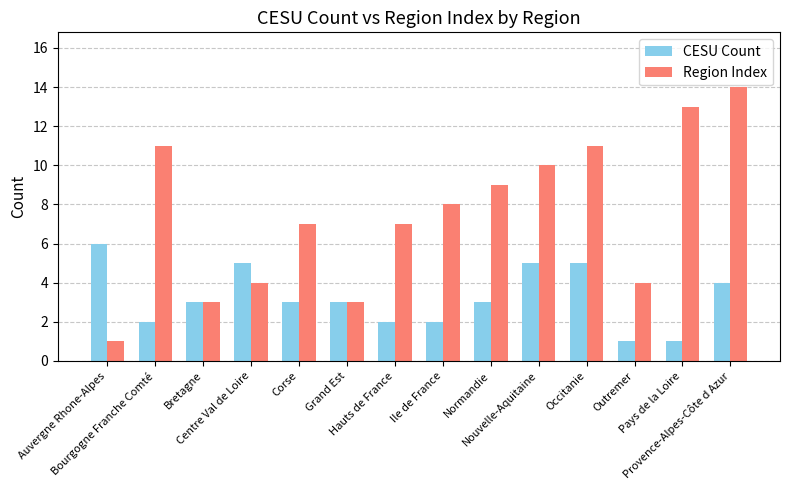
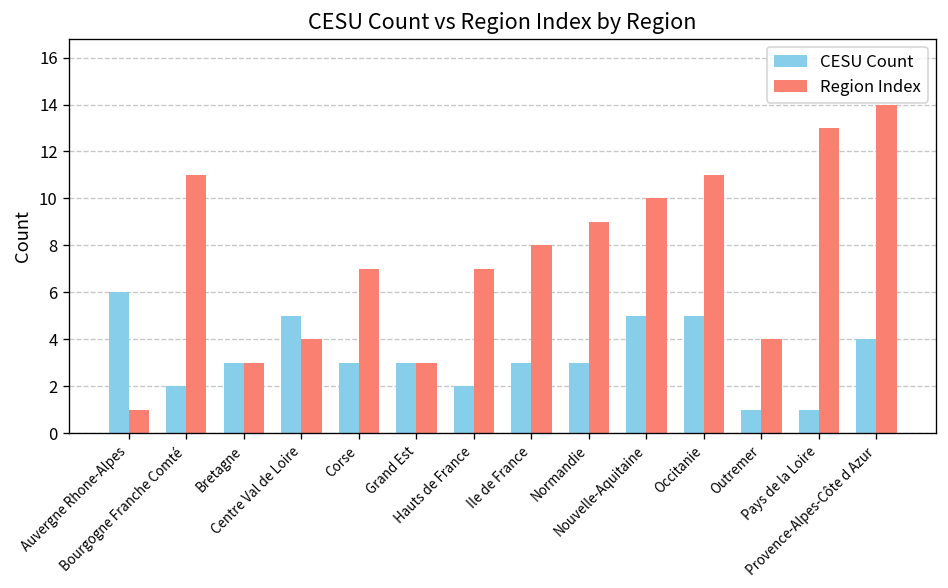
CESU Count, Ile de France: 2 -> 3
